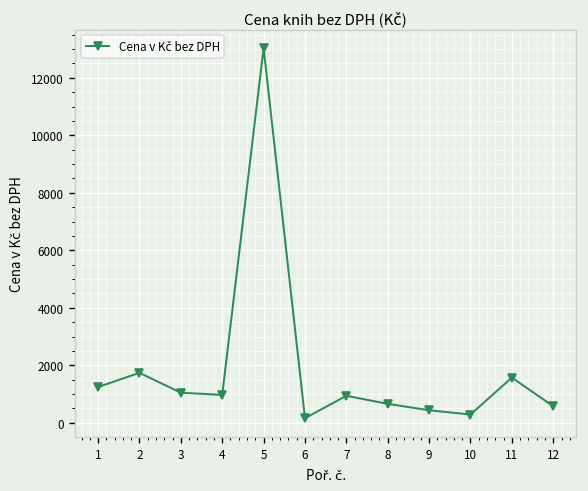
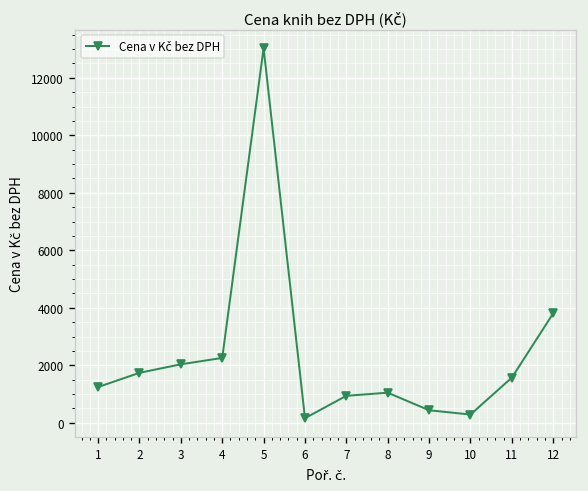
3: 1000 -> 2000
4: 1000 -> 2300
8: 700 -> 1000
12: 600 -> 3800
